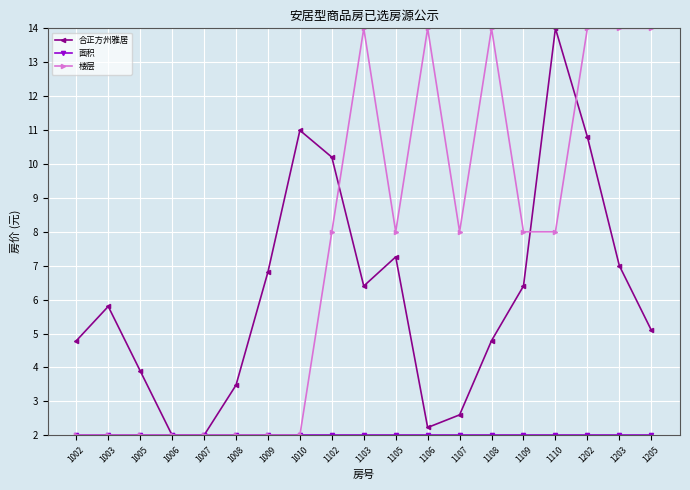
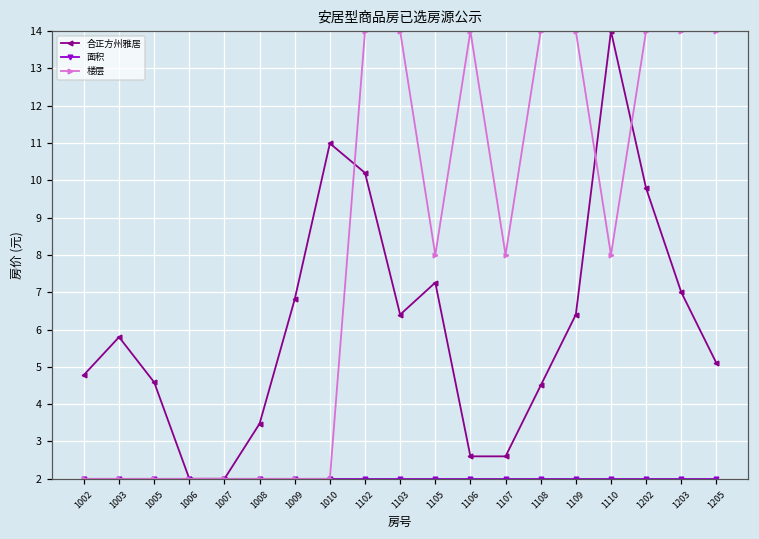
合正方州雅居, 1005: 3.9 -> 4.6
楼层, 1102: 8.0 -> 14.0
合正方州雅居, 1106: 2.2 -> 2.6
合正方州雅居, 1108: 4.8 -> 4.5
楼层, 1109: 8.0 -> 14.0
合正方州雅居, 1202: 10.8 -> 9.8
